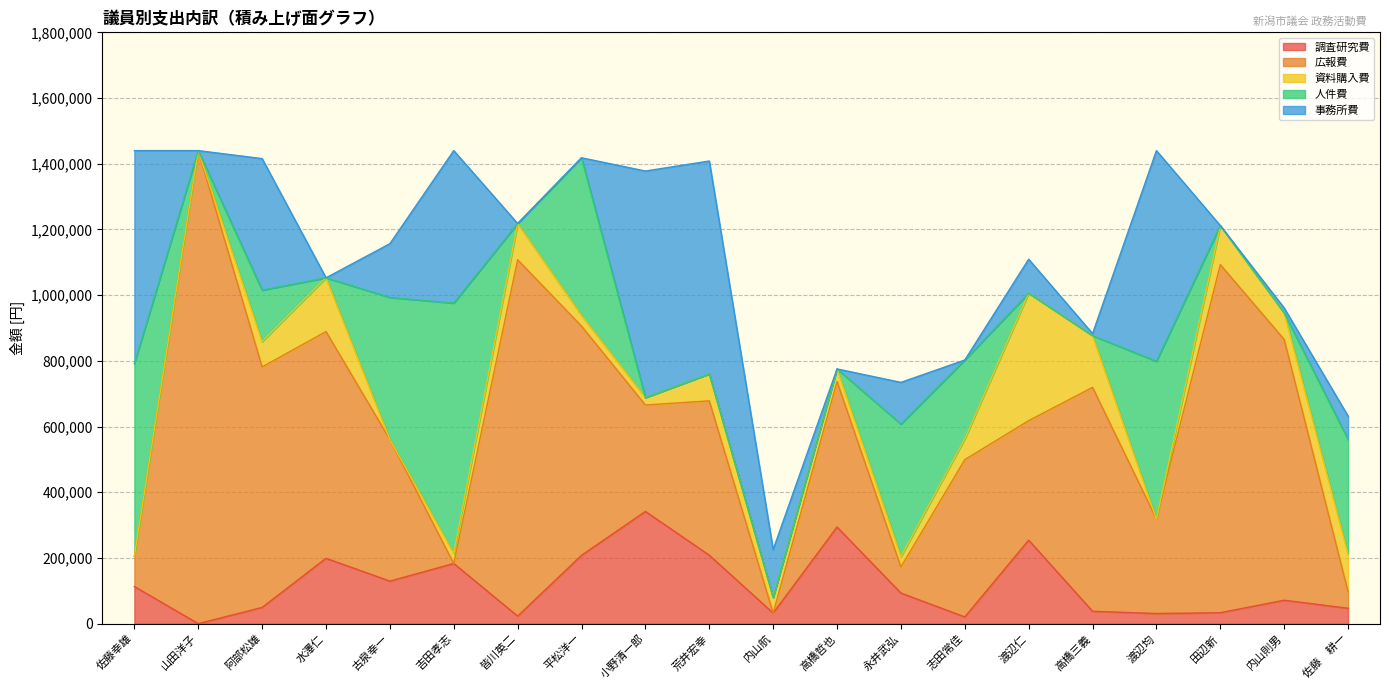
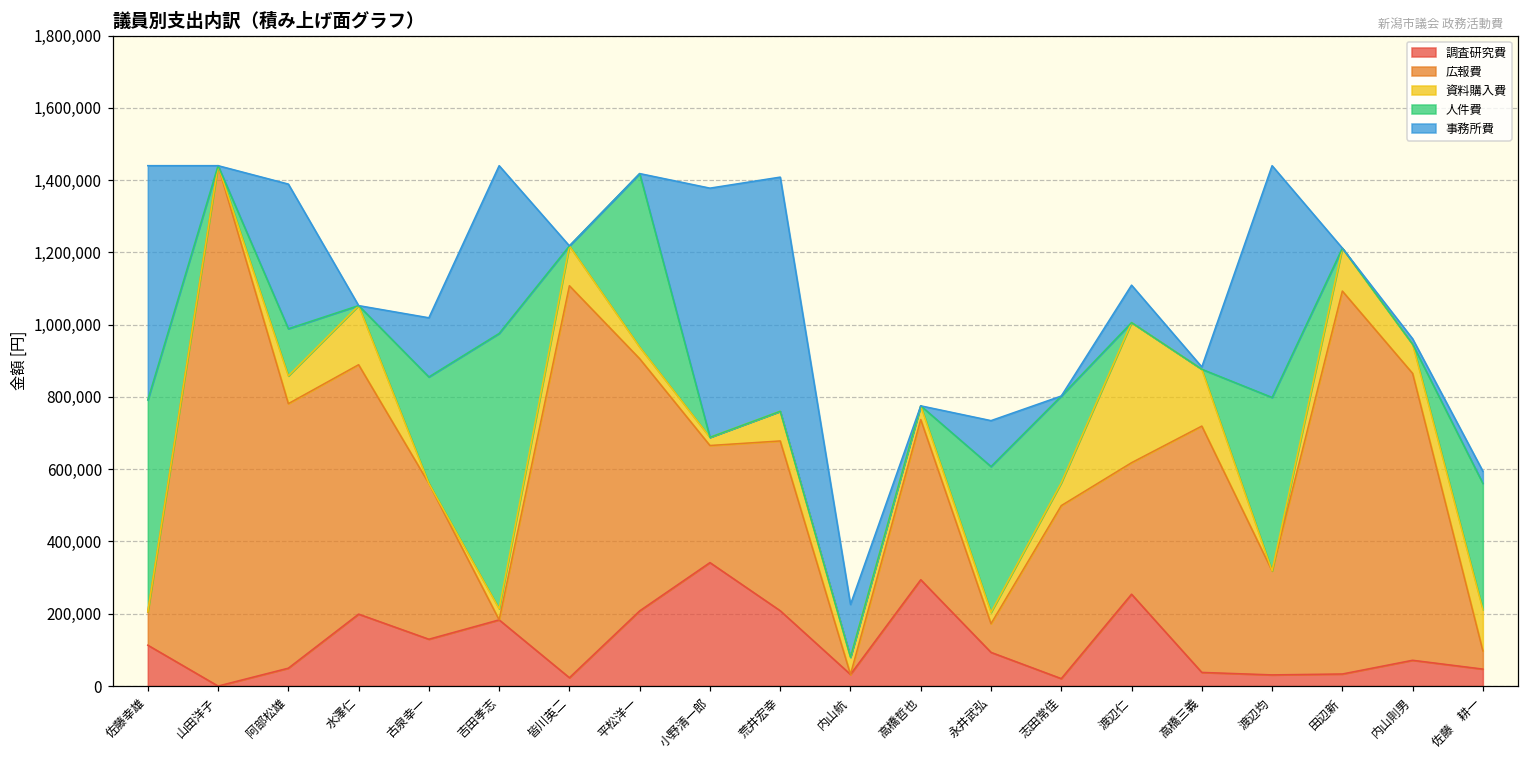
人件費, 阿部松雄: 160,000 -> 130,000
人件費, 古泉幸一: 430,000 -> 290,000
事務所費, 佐藤 耕一: 70,000 -> 30,000
